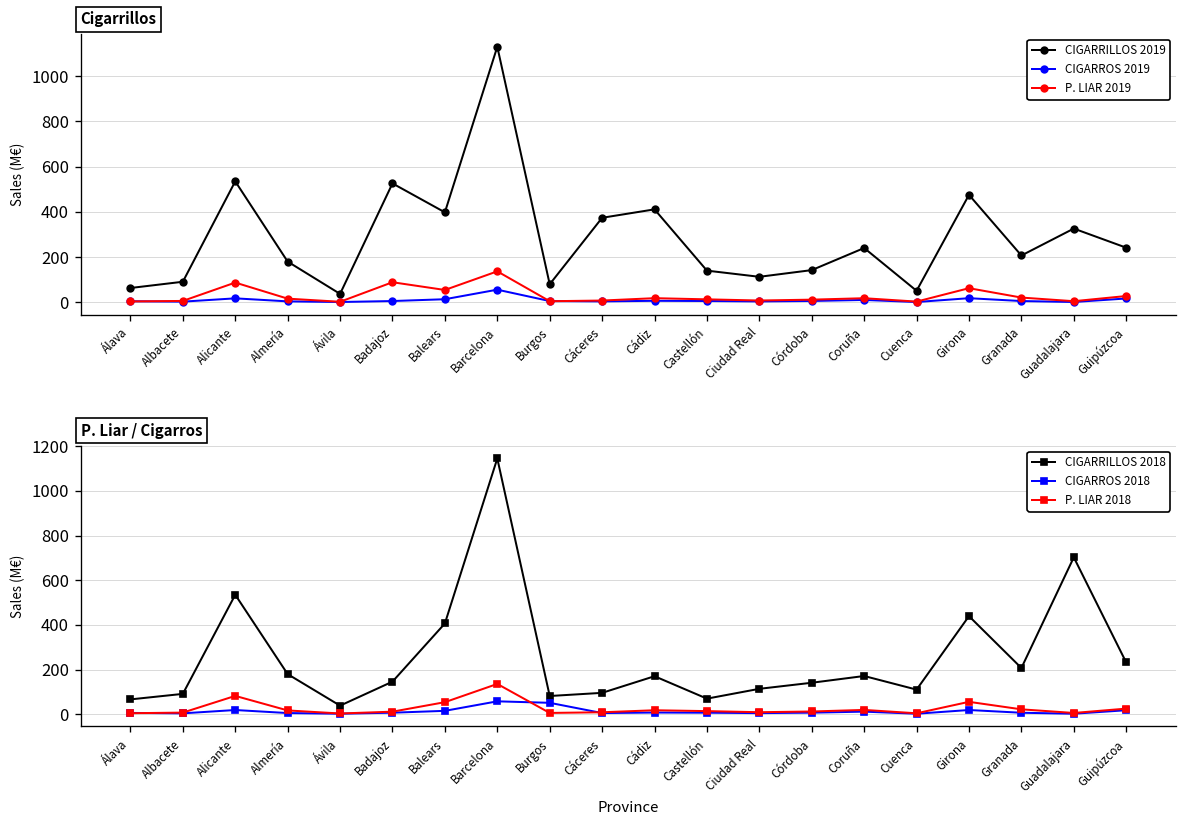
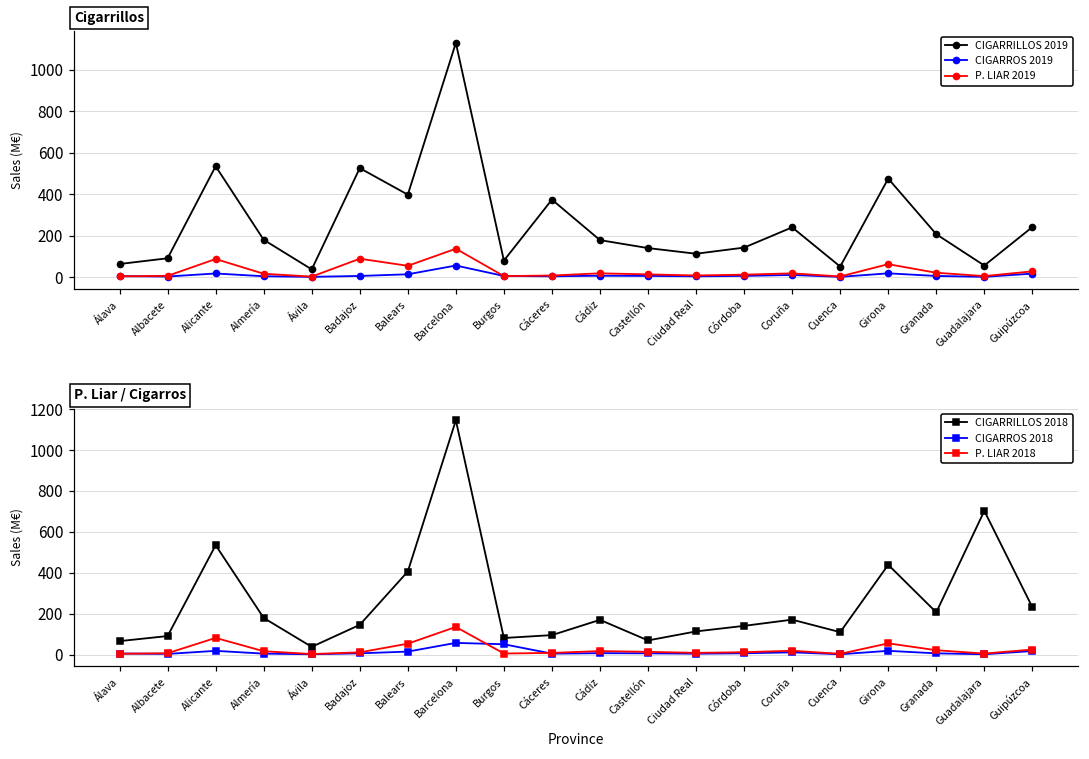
Cigarrillos, CIGARRILLOS 2019, Cádiz: 410 -> 180
Cigarrillos, CIGARRILLOS 2019, Guadalajara: 330 -> 60
